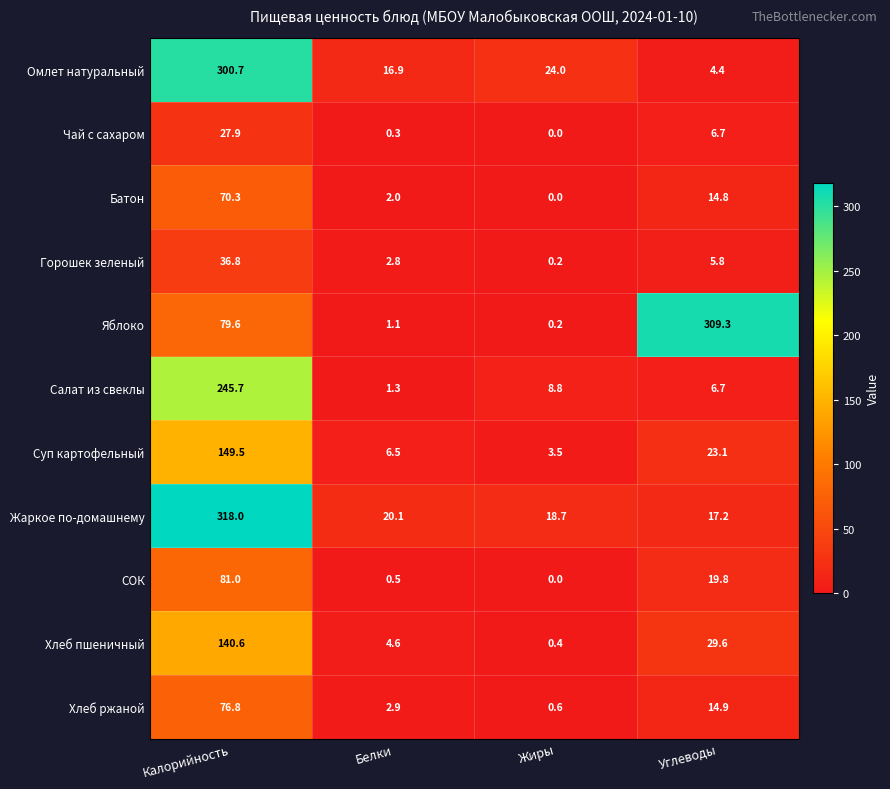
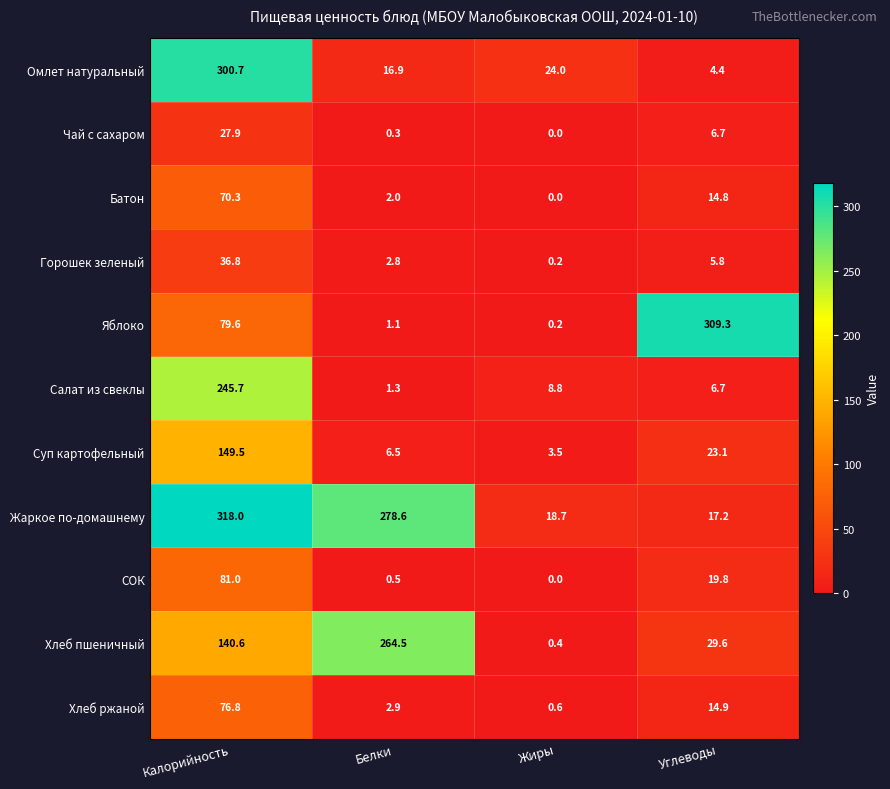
Жаркое по-домашнему, Белки: 20.1 -> 278.6
Хлеб пшеничный, Белки: 4.6 -> 264.5
